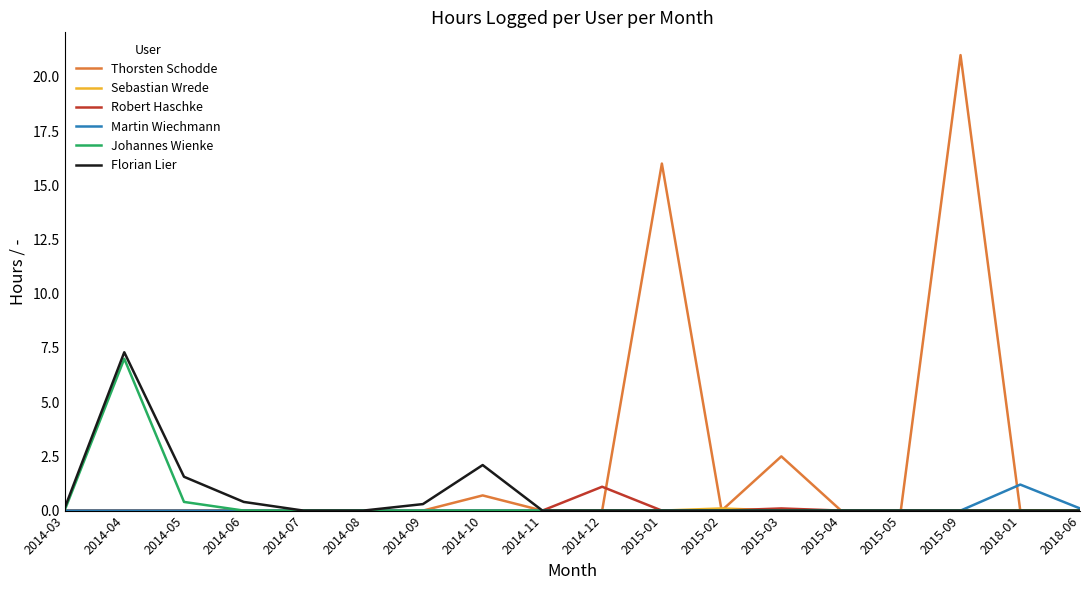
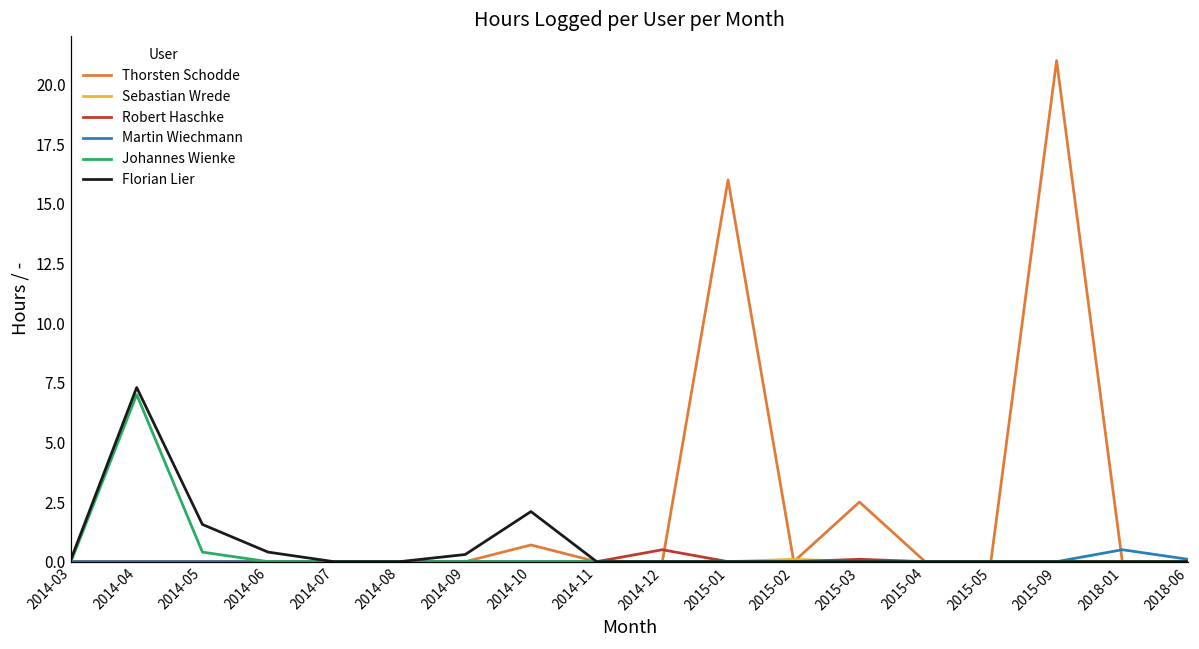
Robert Haschke, 2014-12: 1.1 -> 0.5
Martin Wiechmann, 2018-01: 1.2 -> 0.5
